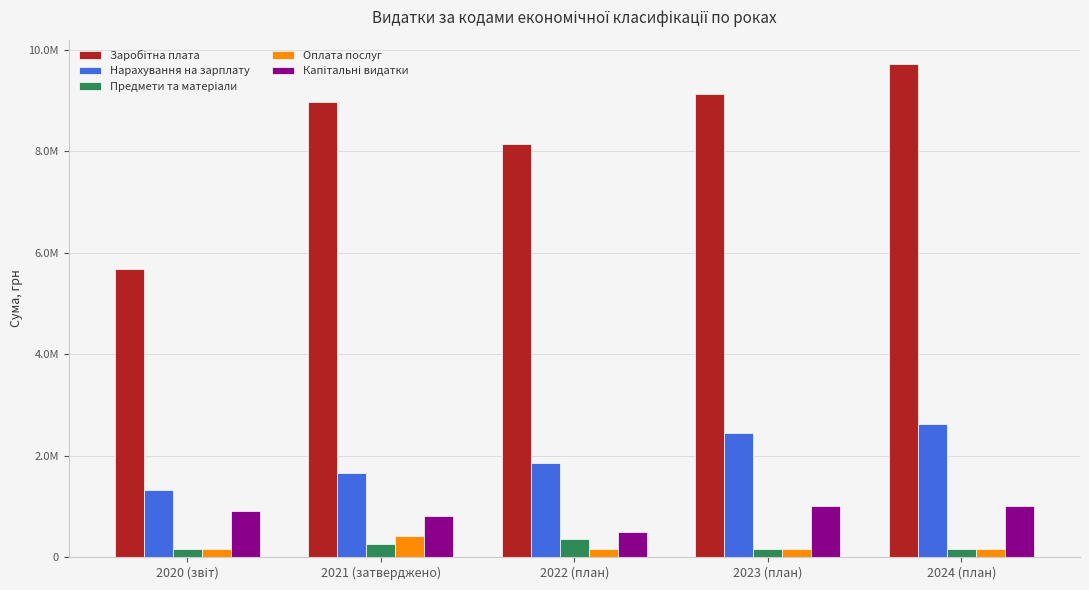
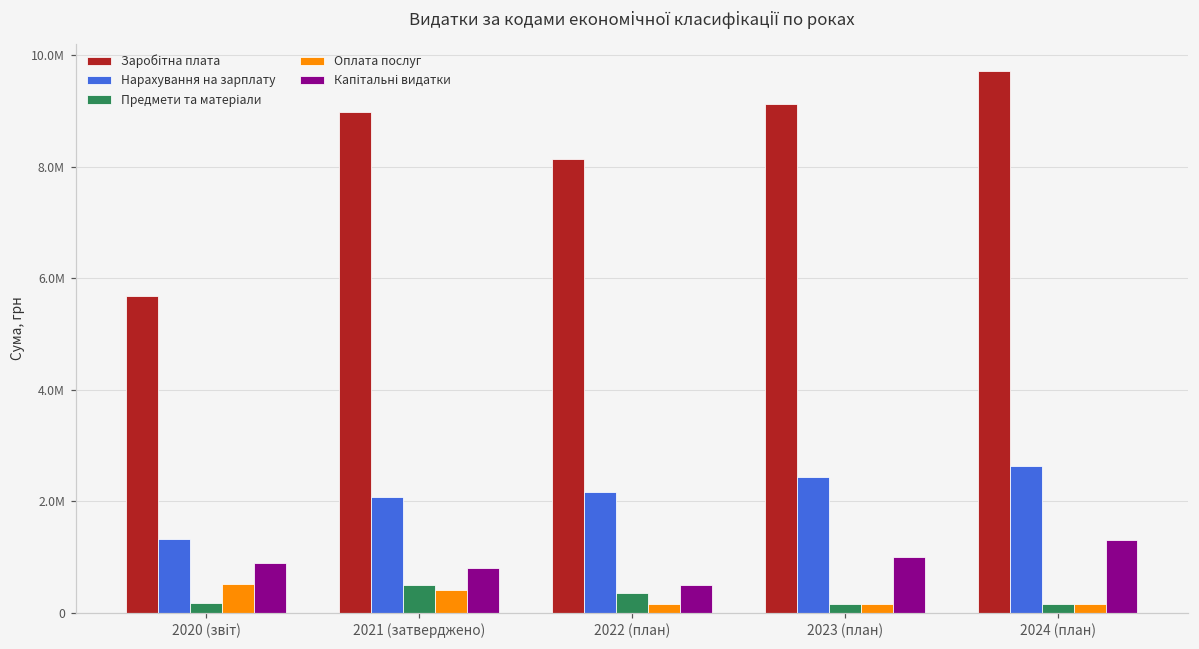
Оплата послуг, 2020 (звіт): 200000 -> 500000
Нарахування на зарплату, 2021 (затверджено): 1700000 -> 2100000
Предмети та матеріали, 2021 (затверджено): 300000 -> 500000
Нарахування на зарплату, 2022 (план): 1800000 -> 2200000
Капітальні видатки, 2024 (план): 1000000 -> 1300000
